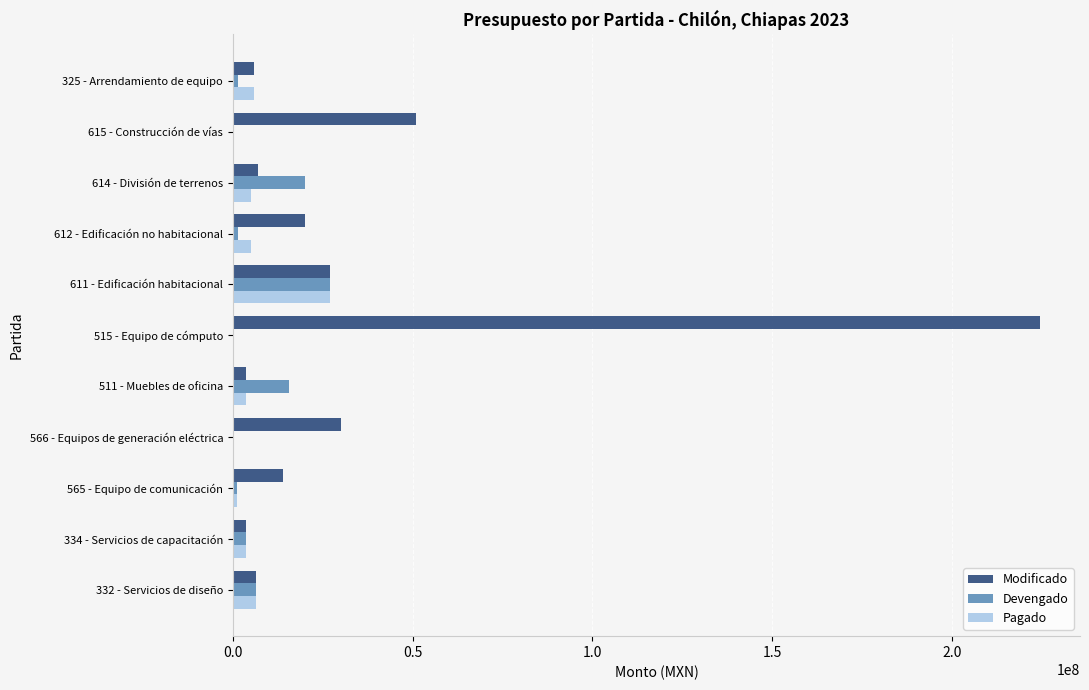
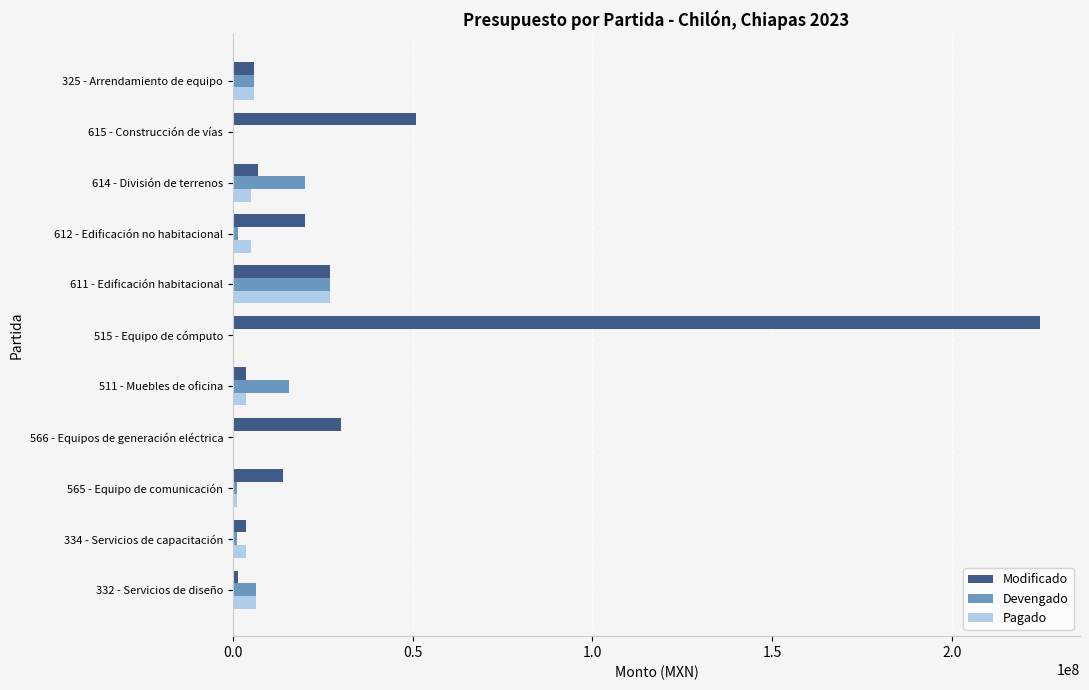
Devengado, 325 - Arrendamiento de equipo: 1000000 -> 6000000
Devengado, 334 - Servicios de capacitación: 4000000 -> 1000000
Modificado, 332 - Servicios de diseño: 6000000 -> 1000000
